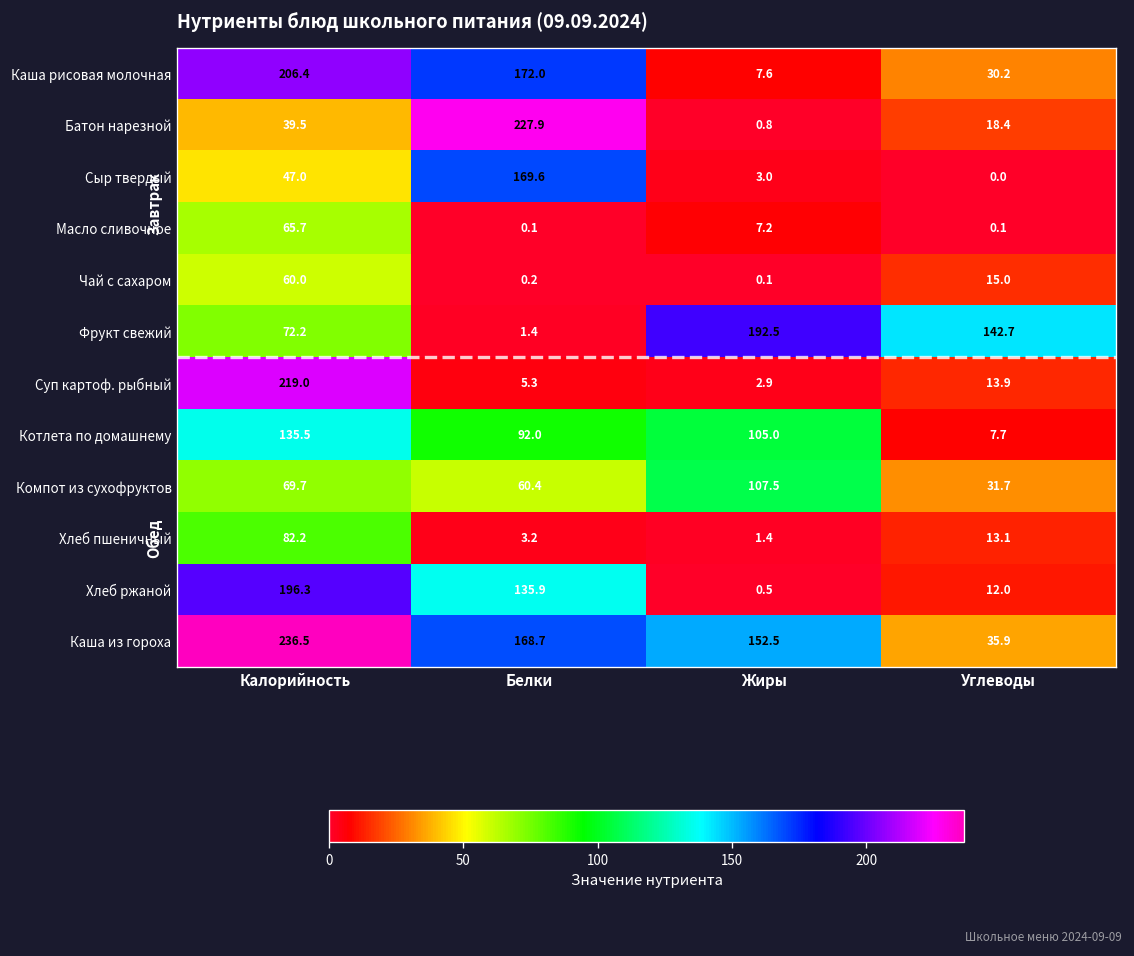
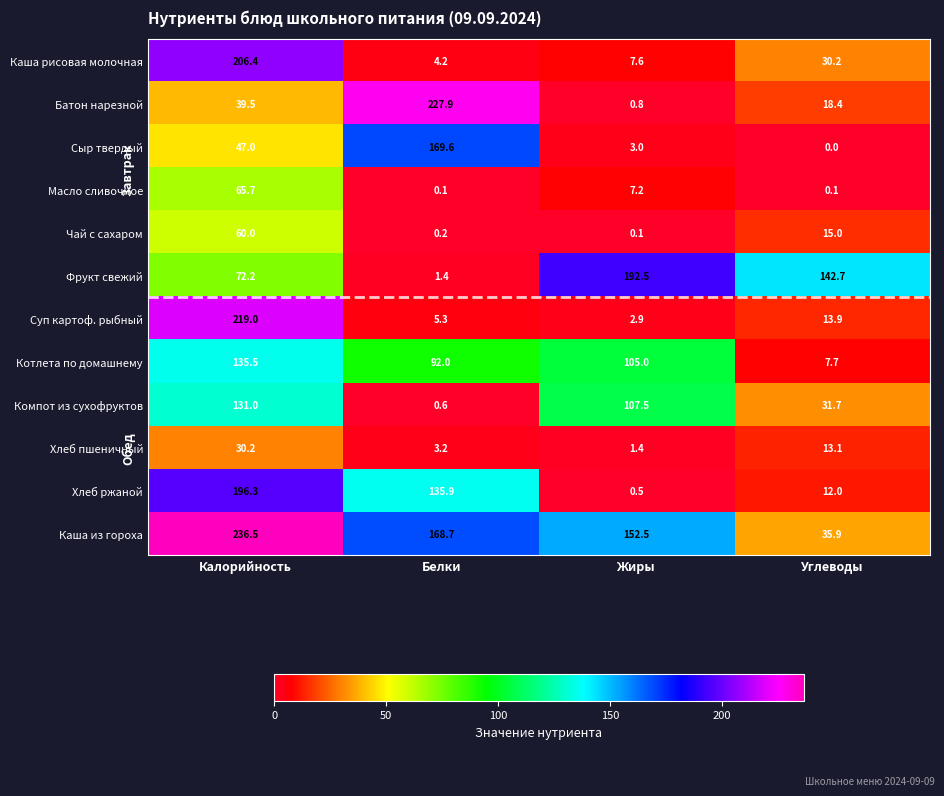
Каша рисовая молочная, Белки: 172.0 -> 4.2
Компот из сухофруктов, Калорийность: 69.7 -> 131.0
Компот из сухофруктов, Белки: 60.4 -> 0.6
Хлеб пшеничный, Калорийность: 82.2 -> 30.2
